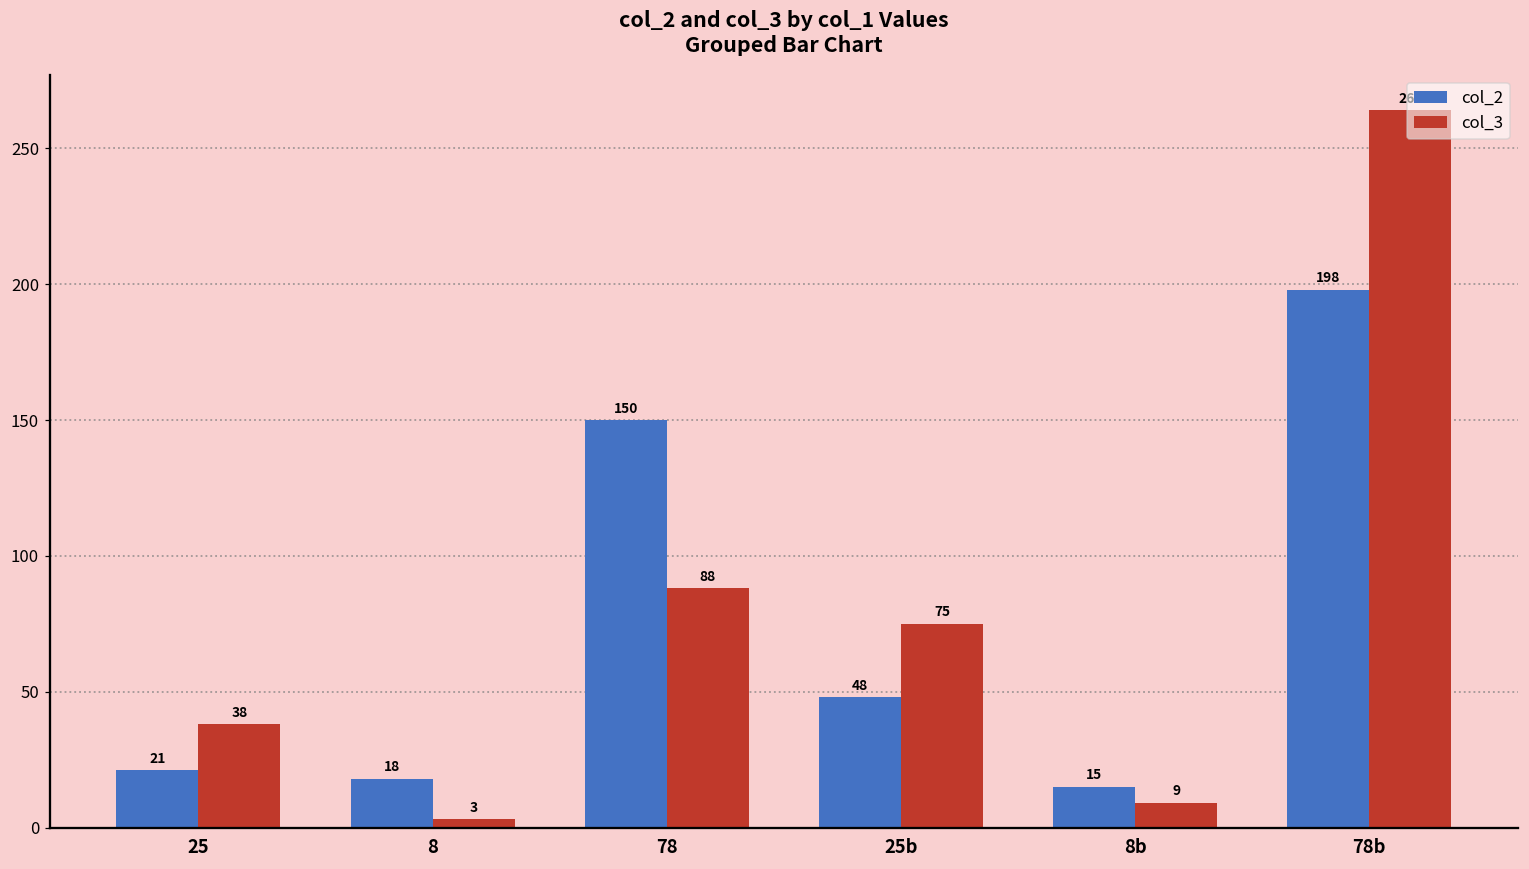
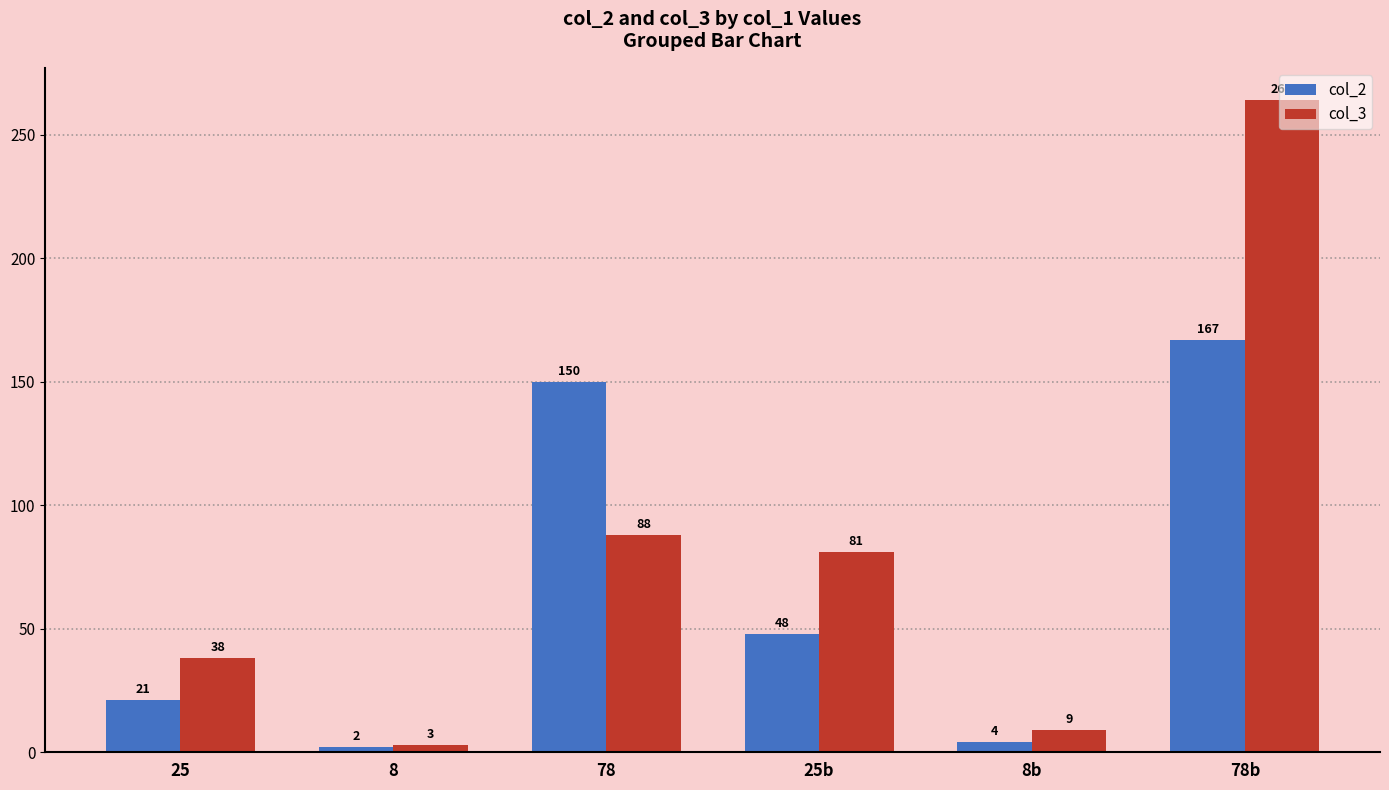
col_2, 8: 18 -> 2
col_3, 25b: 75 -> 81
col_2, 8b: 15 -> 4
col_2, 78b: 198 -> 167
